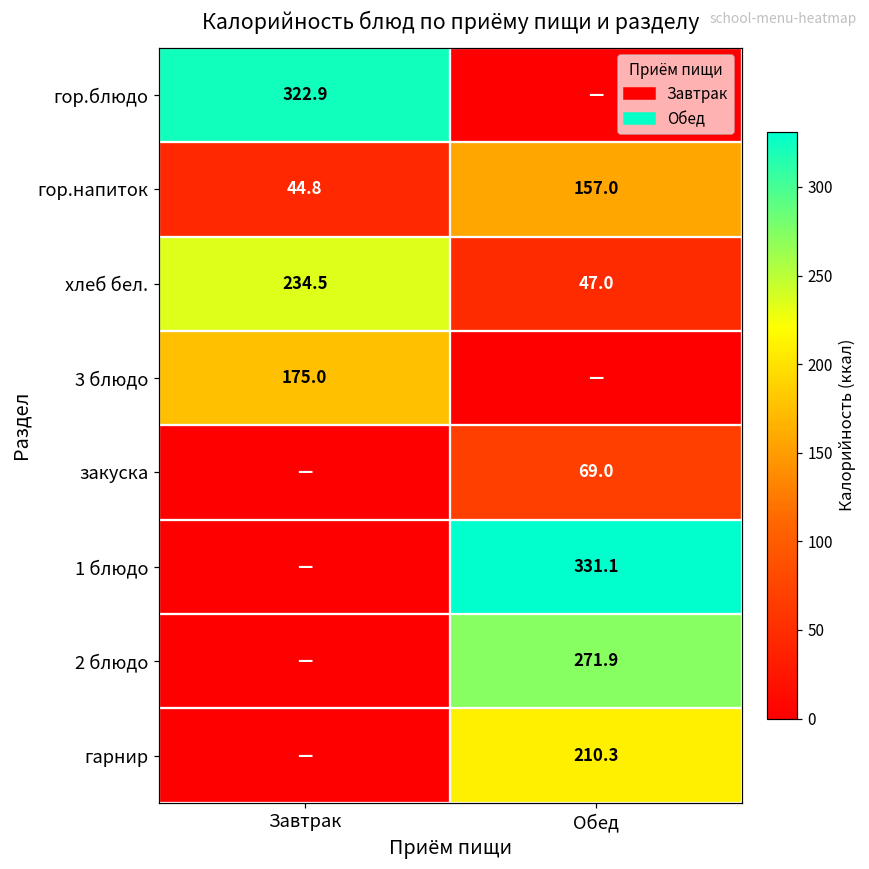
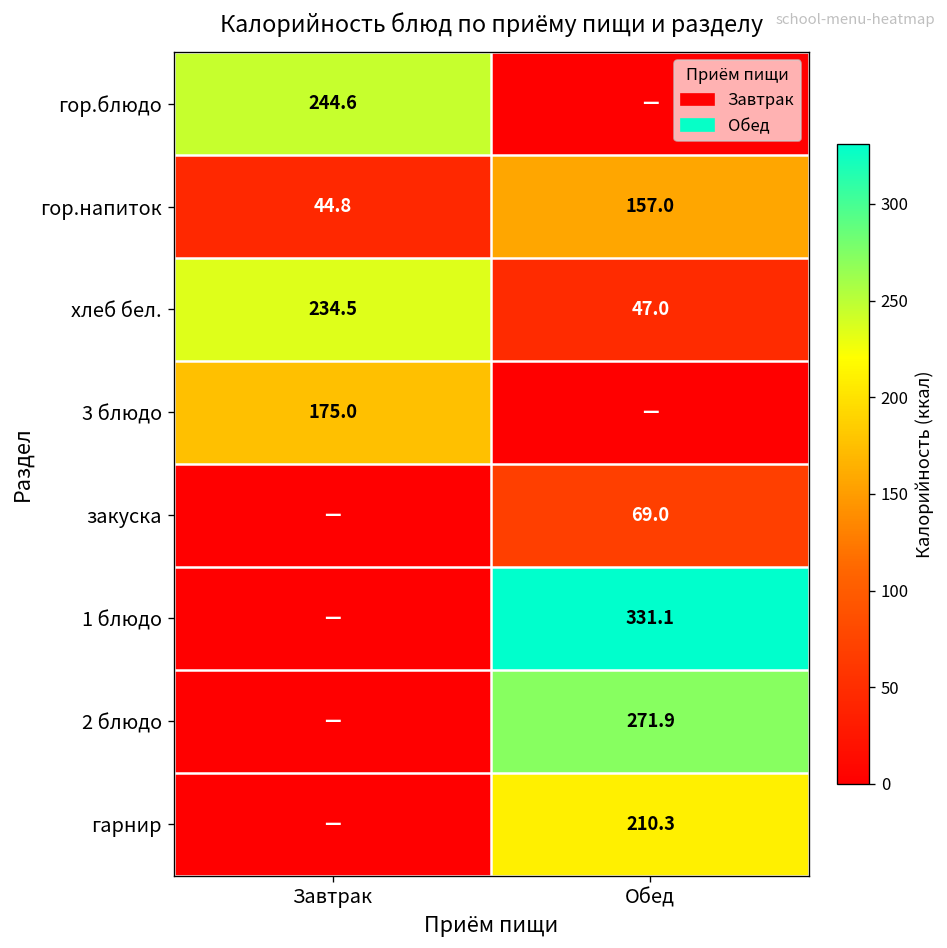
гор.блюдо, Завтрак: 322.9 -> 244.6
